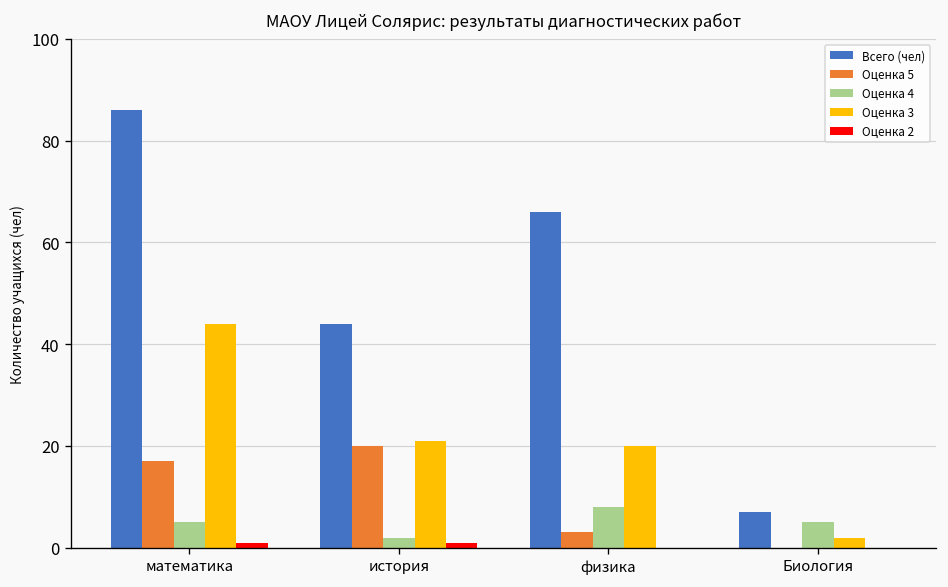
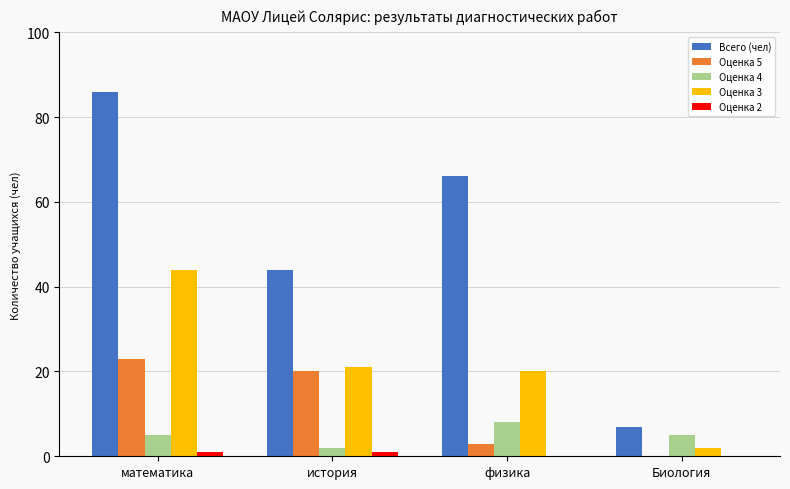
Оценка 5, математика: 17 -> 23
